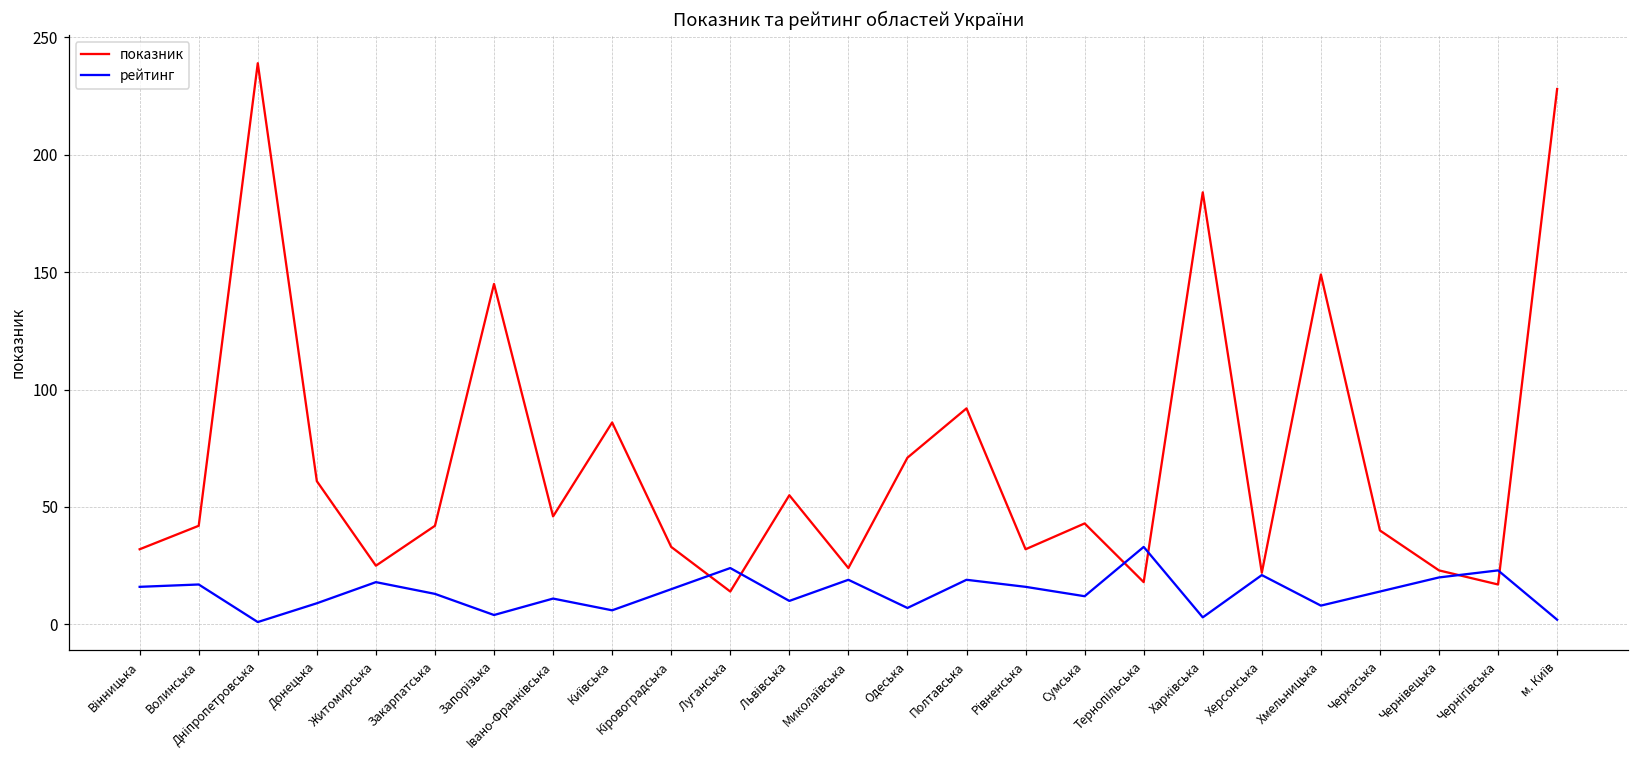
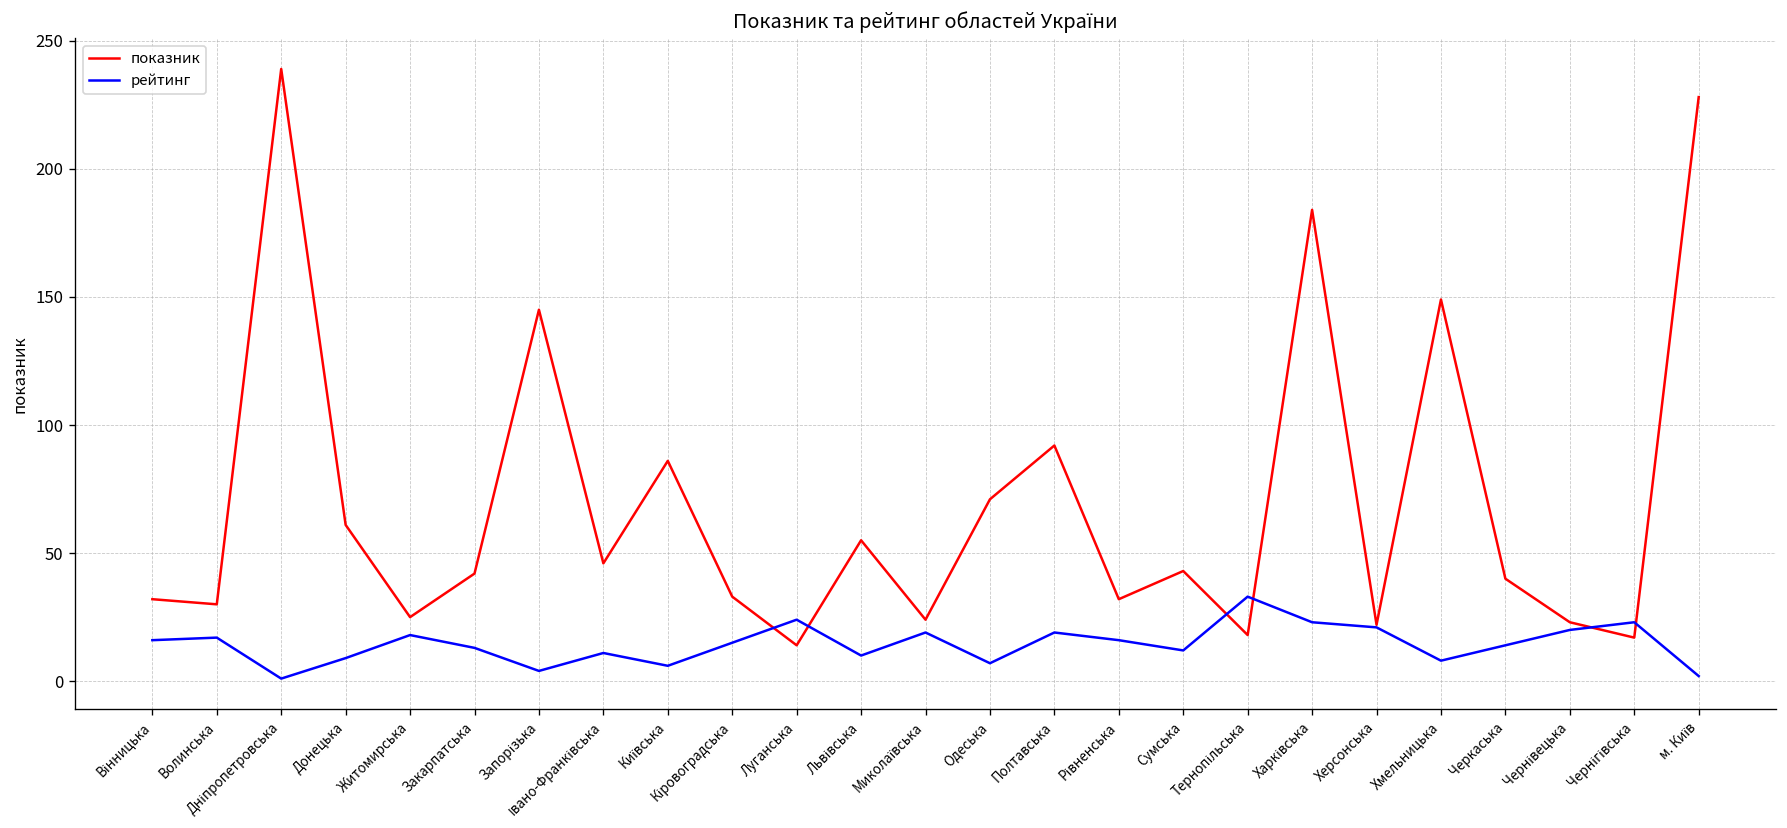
показник, Волинська: 42 -> 30
рейтинг, Харківська: 3 -> 23
